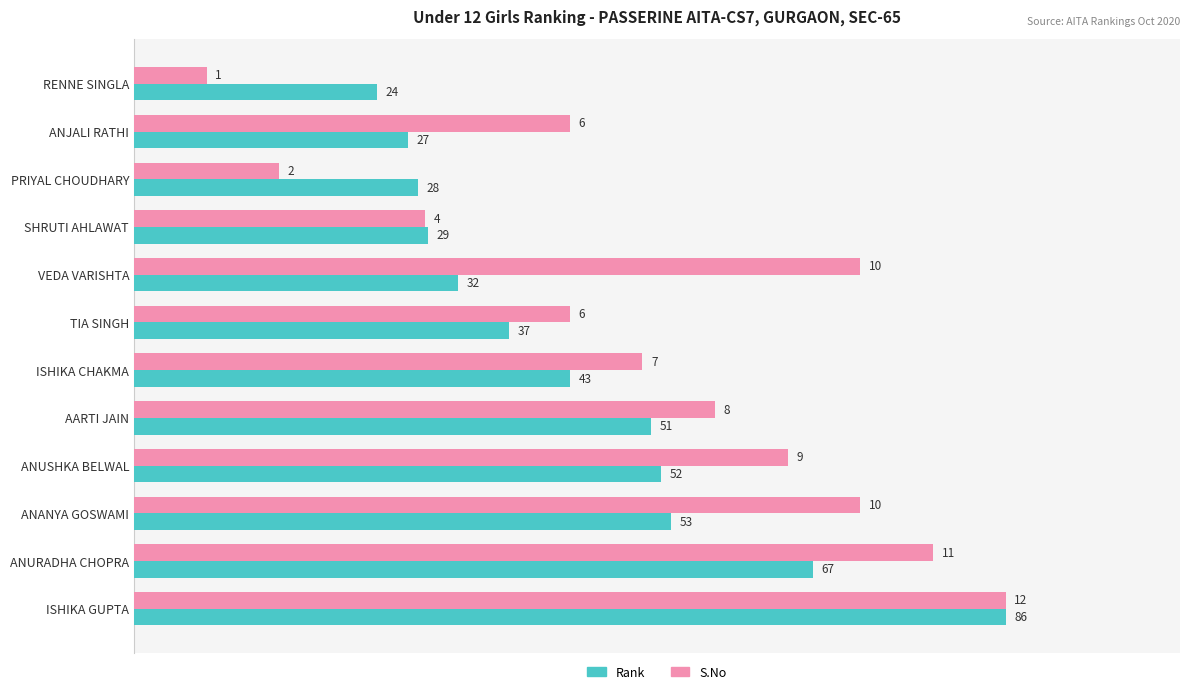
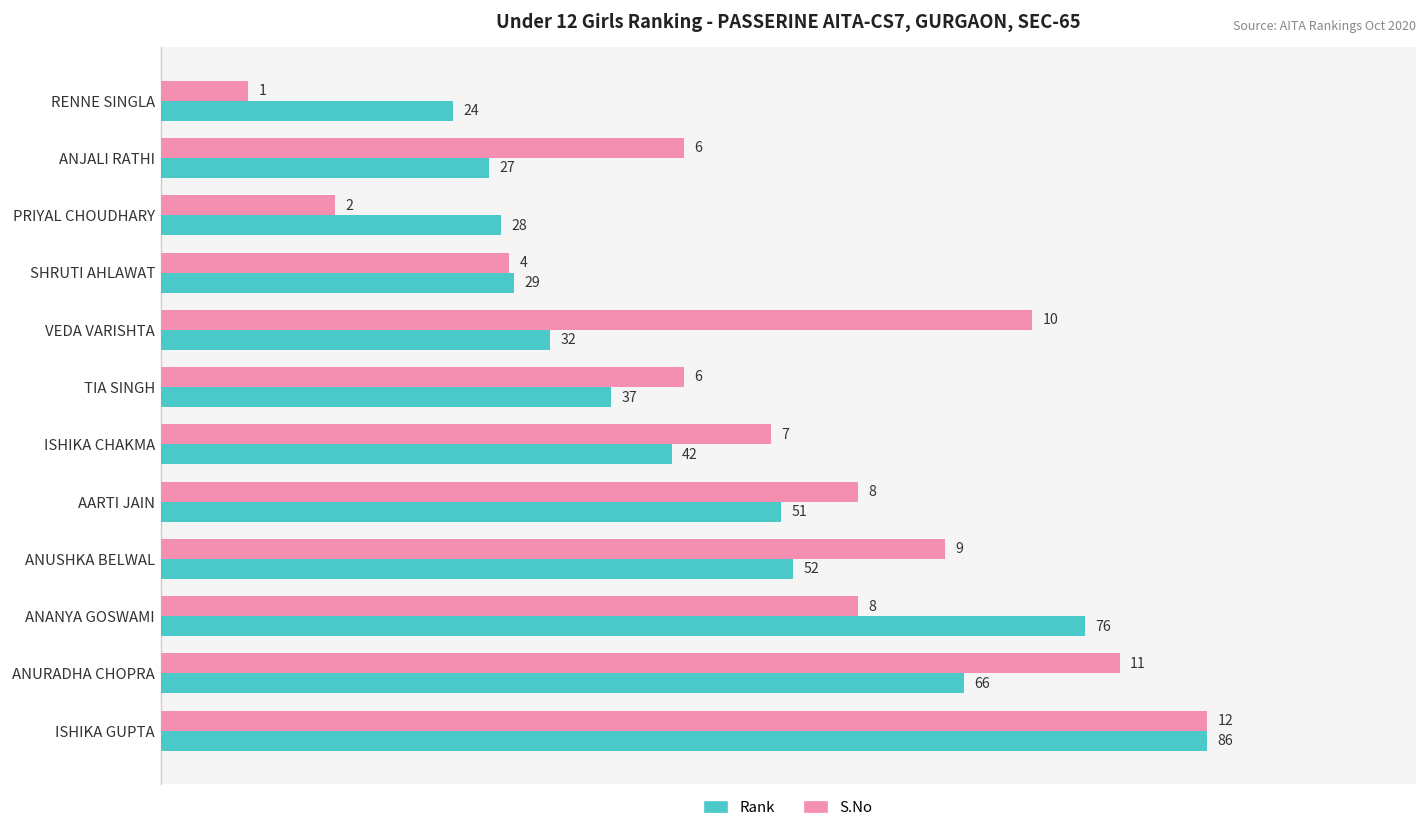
Rank, ISHIKA CHAKMA: 43 -> 42
S.No, ANANYA GOSWAMI: 10 -> 8
Rank, ANANYA GOSWAMI: 53 -> 76
Rank, ANURADHA CHOPRA: 67 -> 66
